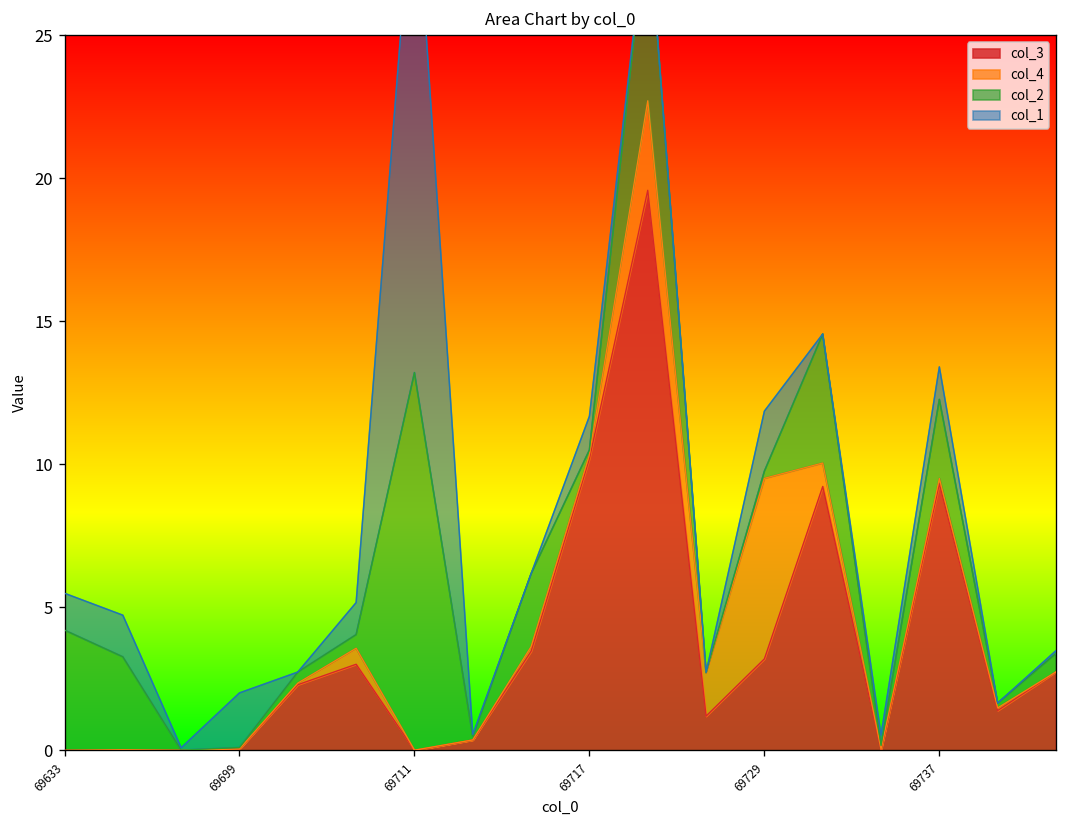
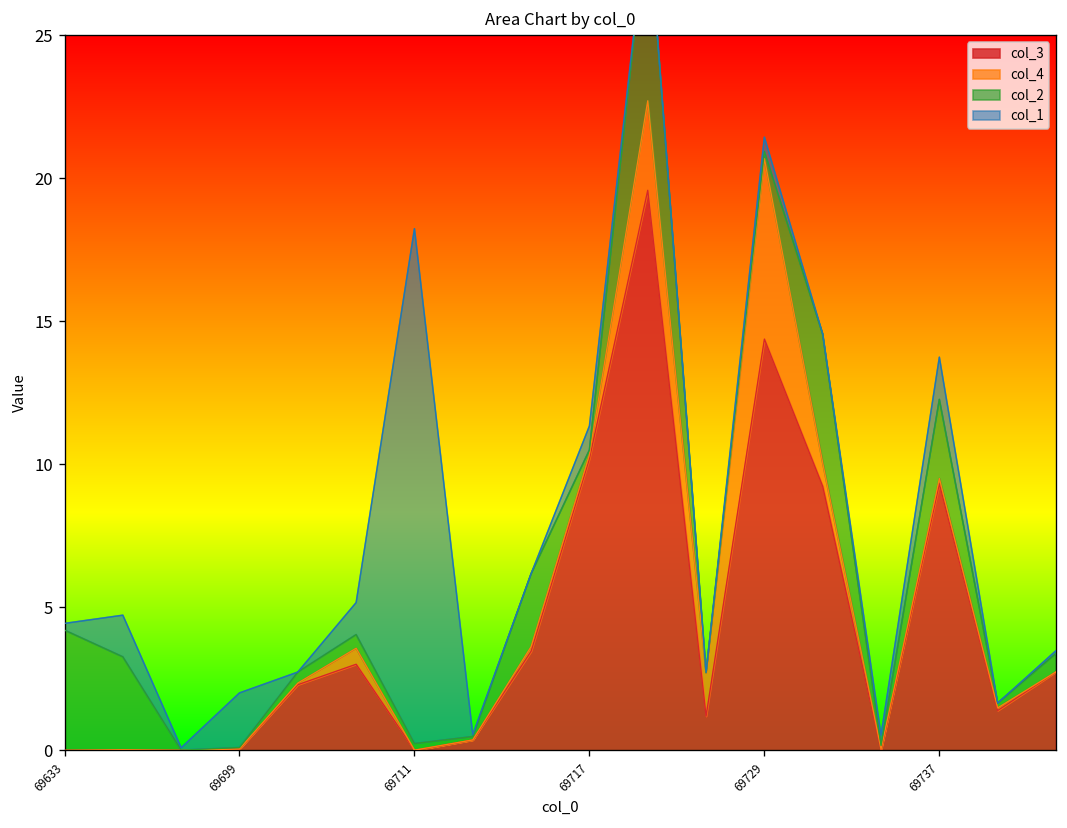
col_1, 69633: 1.3 -> 0.2
col_2, 69711: 13.2 -> 0.2
col_1, 69717: 1.2 -> 0.8
col_3, 69729: 3.2 -> 14.4
col_1, 69729: 2.1 -> 0.5
col_1, 69737: 1.1 -> 1.5
